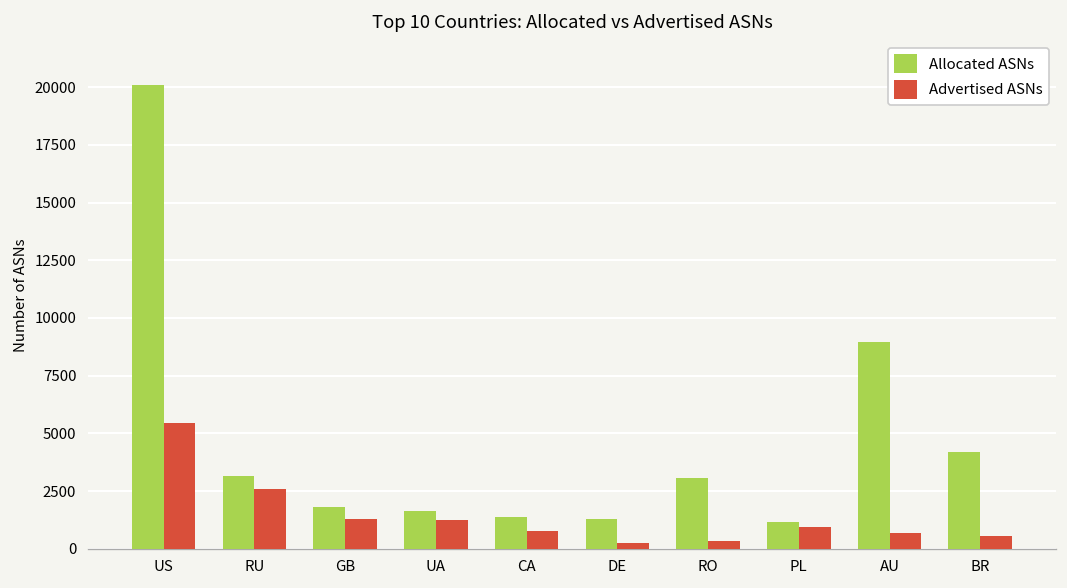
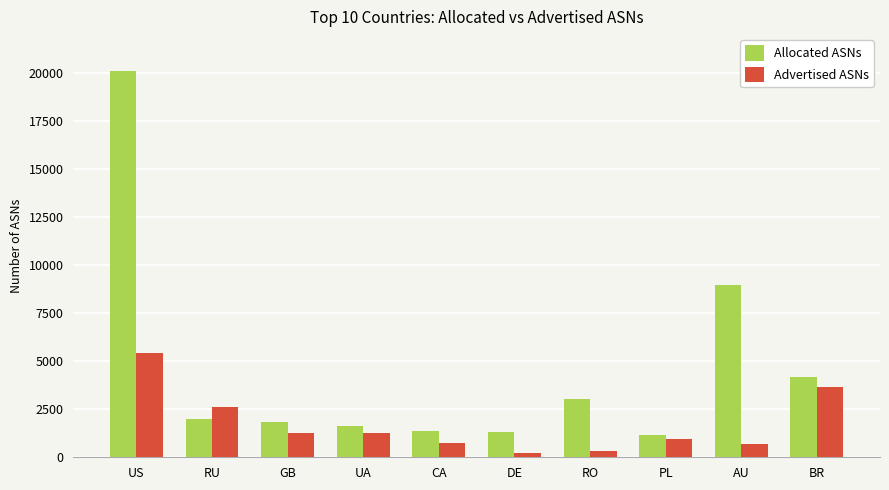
Allocated ASNs, RU: 3100 -> 2000
Advertised ASNs, BR: 500 -> 3600
